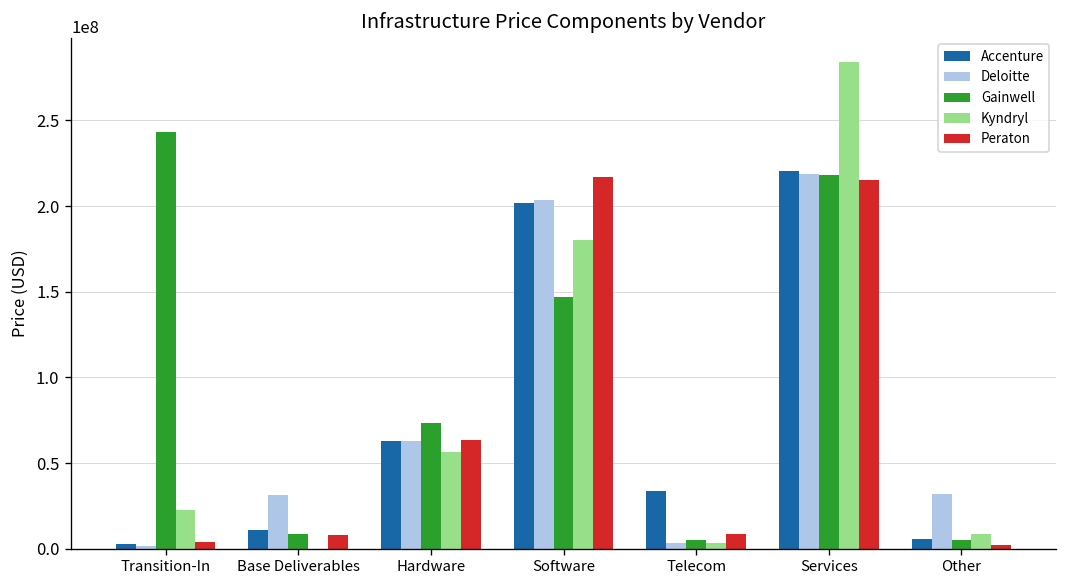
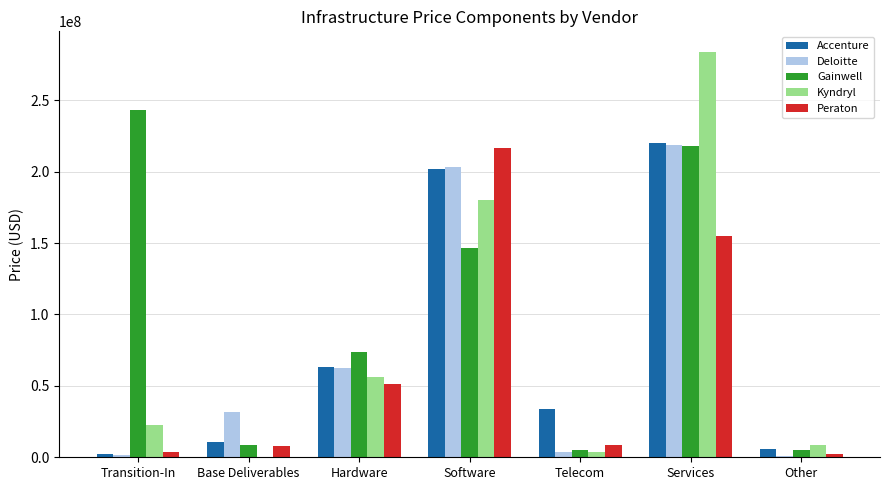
Peraton, Hardware: 64000000 -> 52000000
Peraton, Services: 215000000 -> 155000000
Deloitte, Other: 32000000 -> 1000000
